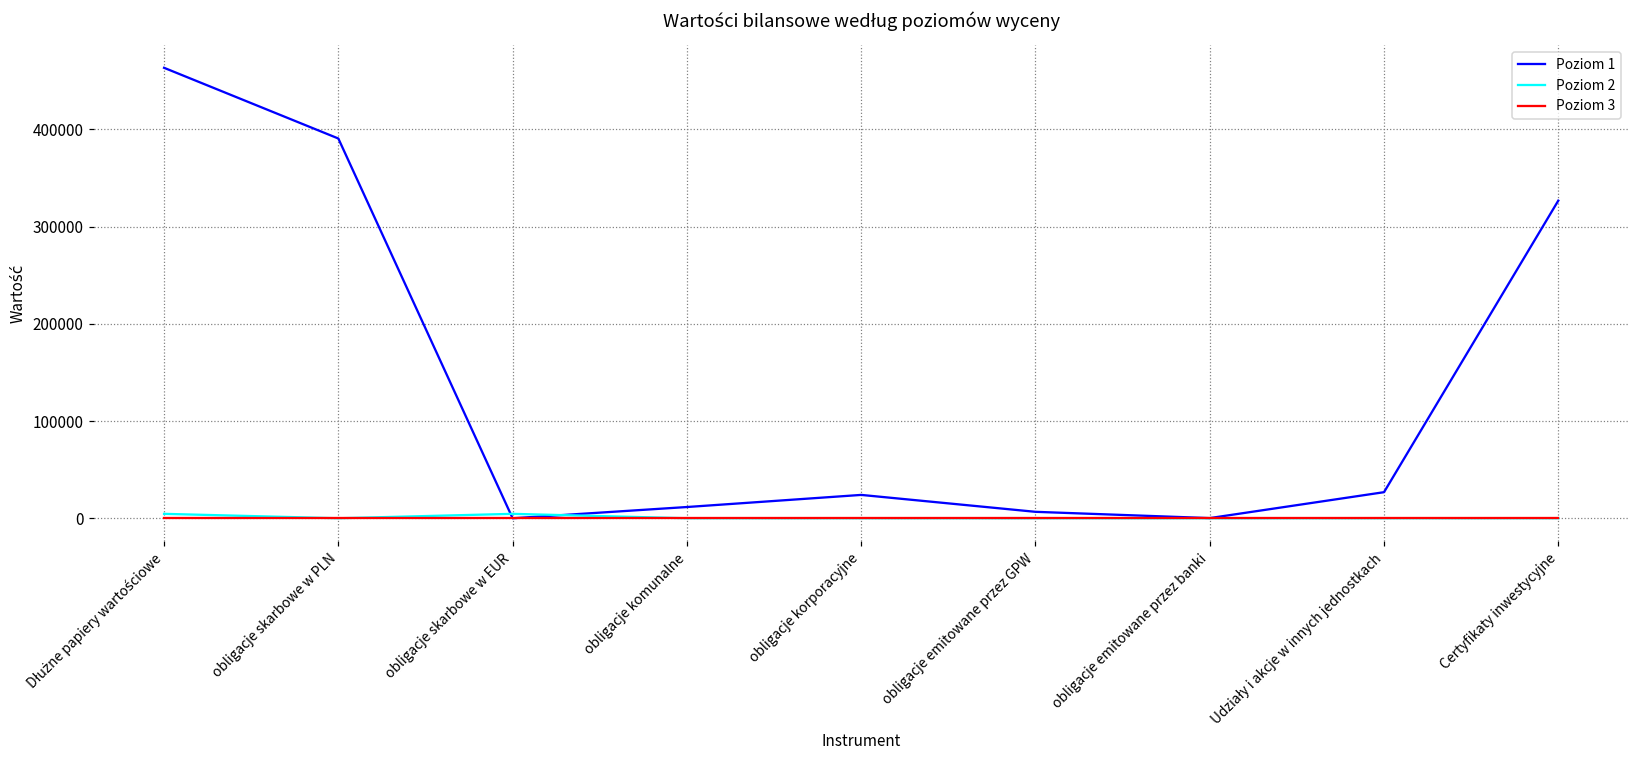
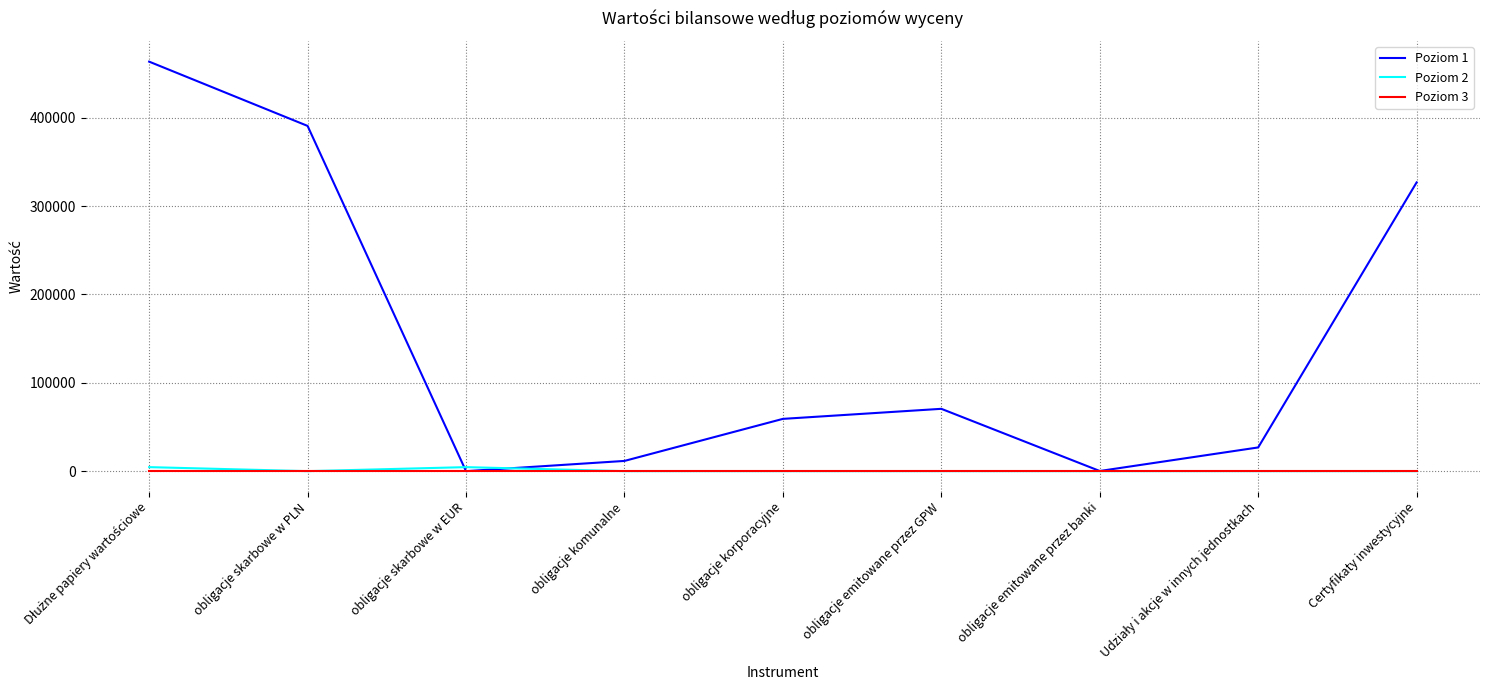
Poziom 1, obligacje korporacyjne: 20000 -> 60000
Poziom 1, obligacje emitowane przez GPW: 10000 -> 70000
